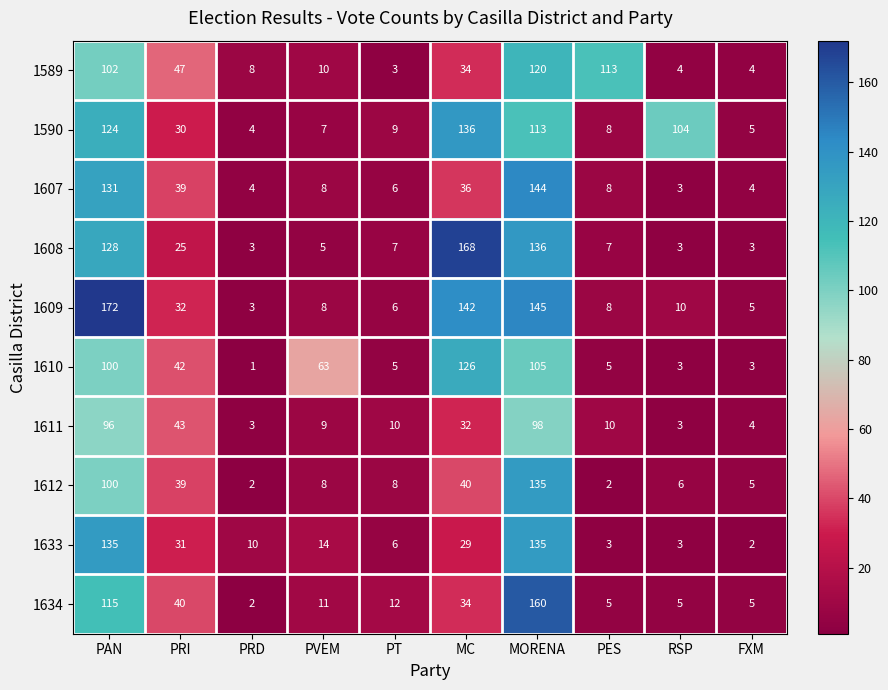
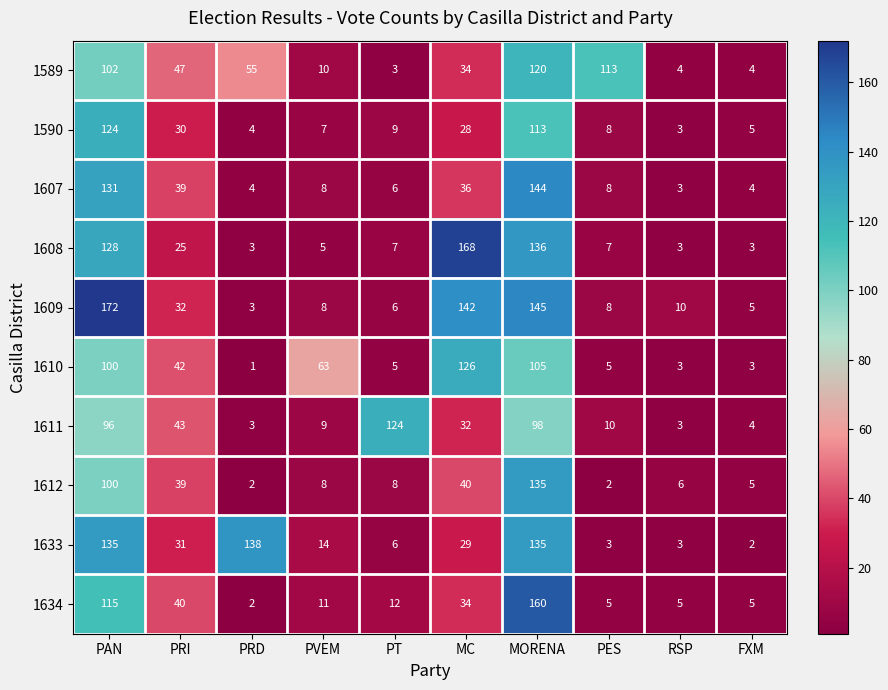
1589, PRD: 8 -> 55
1590, MC: 136 -> 28
1590, RSP: 104 -> 3
1611, PT: 10 -> 124
1633, PRD: 10 -> 138
